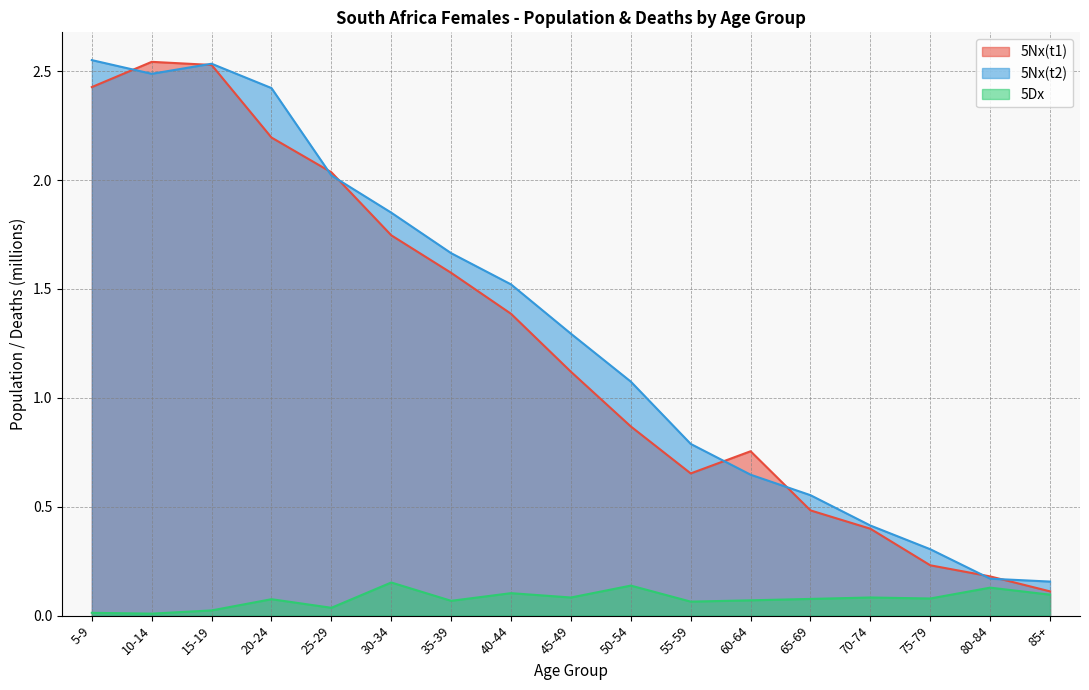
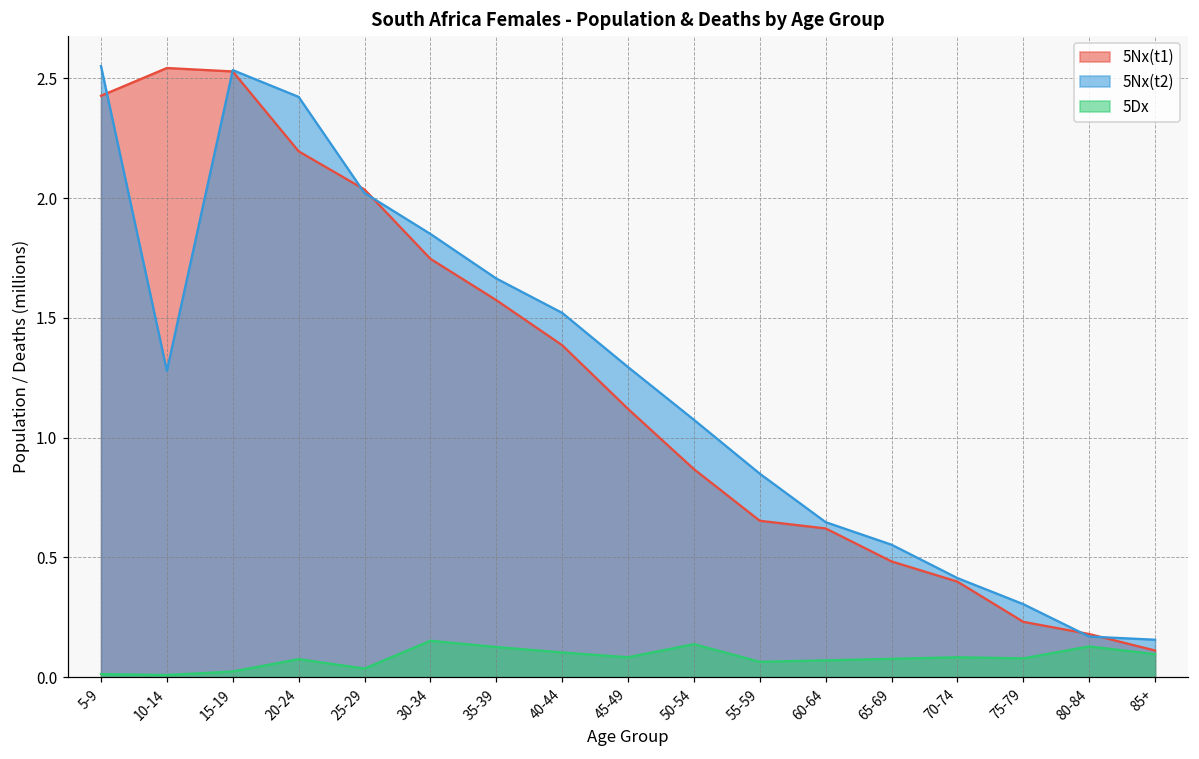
5Nx(t2), 10-14: 2.49 -> 1.28
5Dx, 35-39: 0.07 -> 0.13
5Nx(t2), 55-59: 0.79 -> 0.85
5Nx(t1), 60-64: 0.75 -> 0.62
